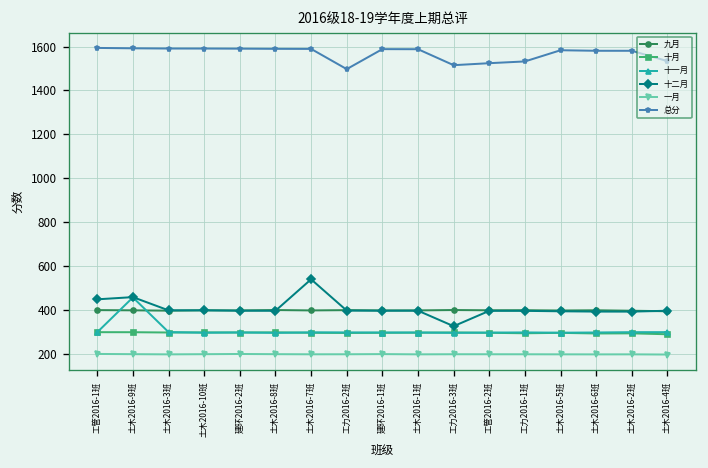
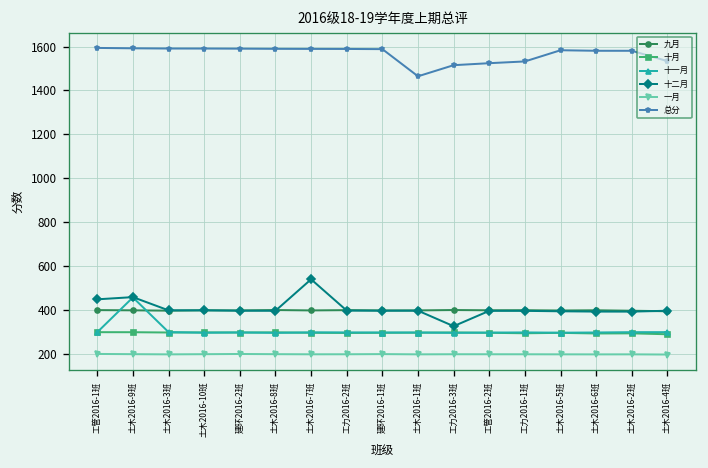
总分, 工力2016-2班: 1500 -> 1590
总分, 土木2016-1班: 1590 -> 1460
